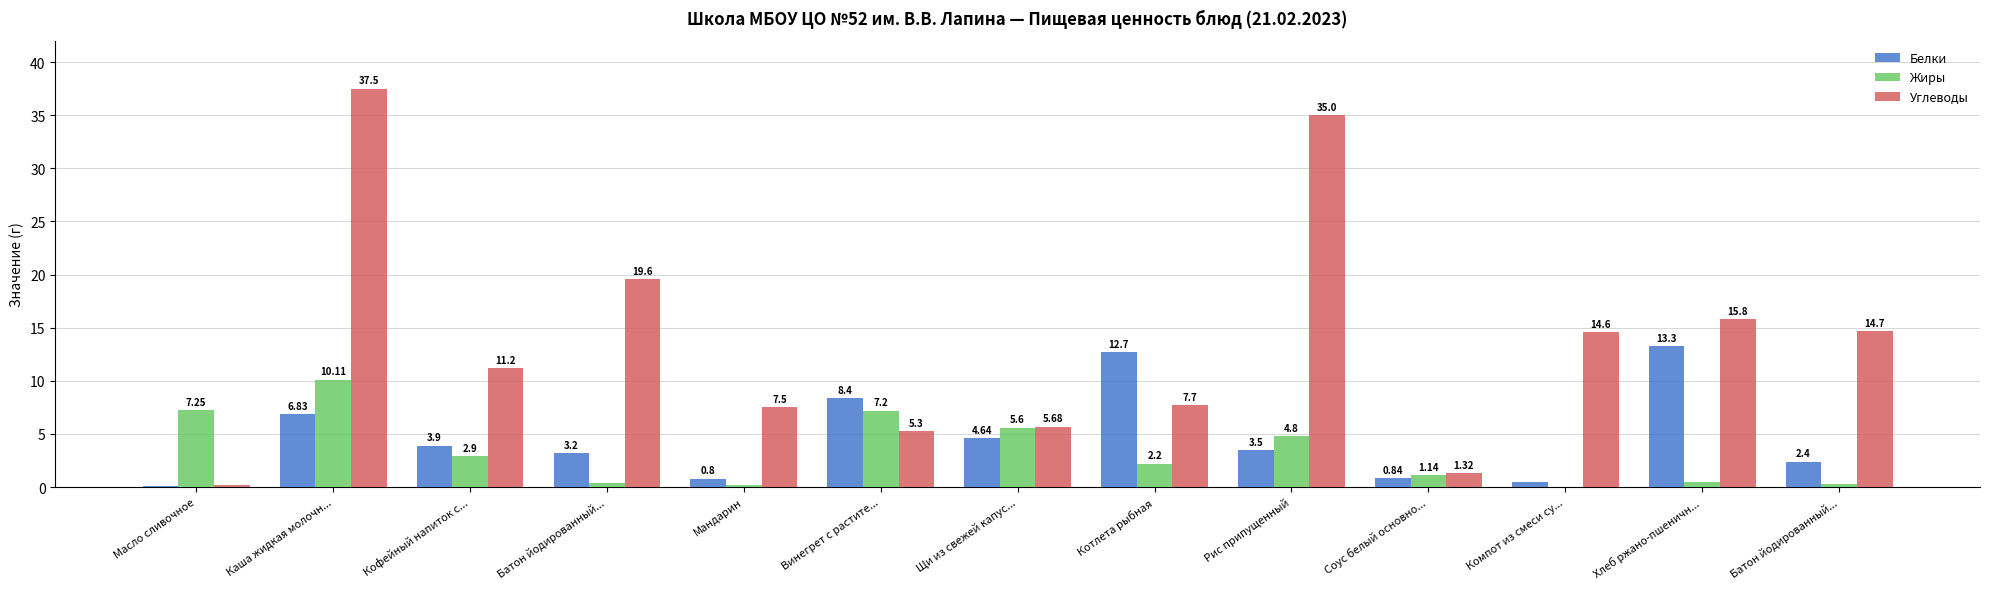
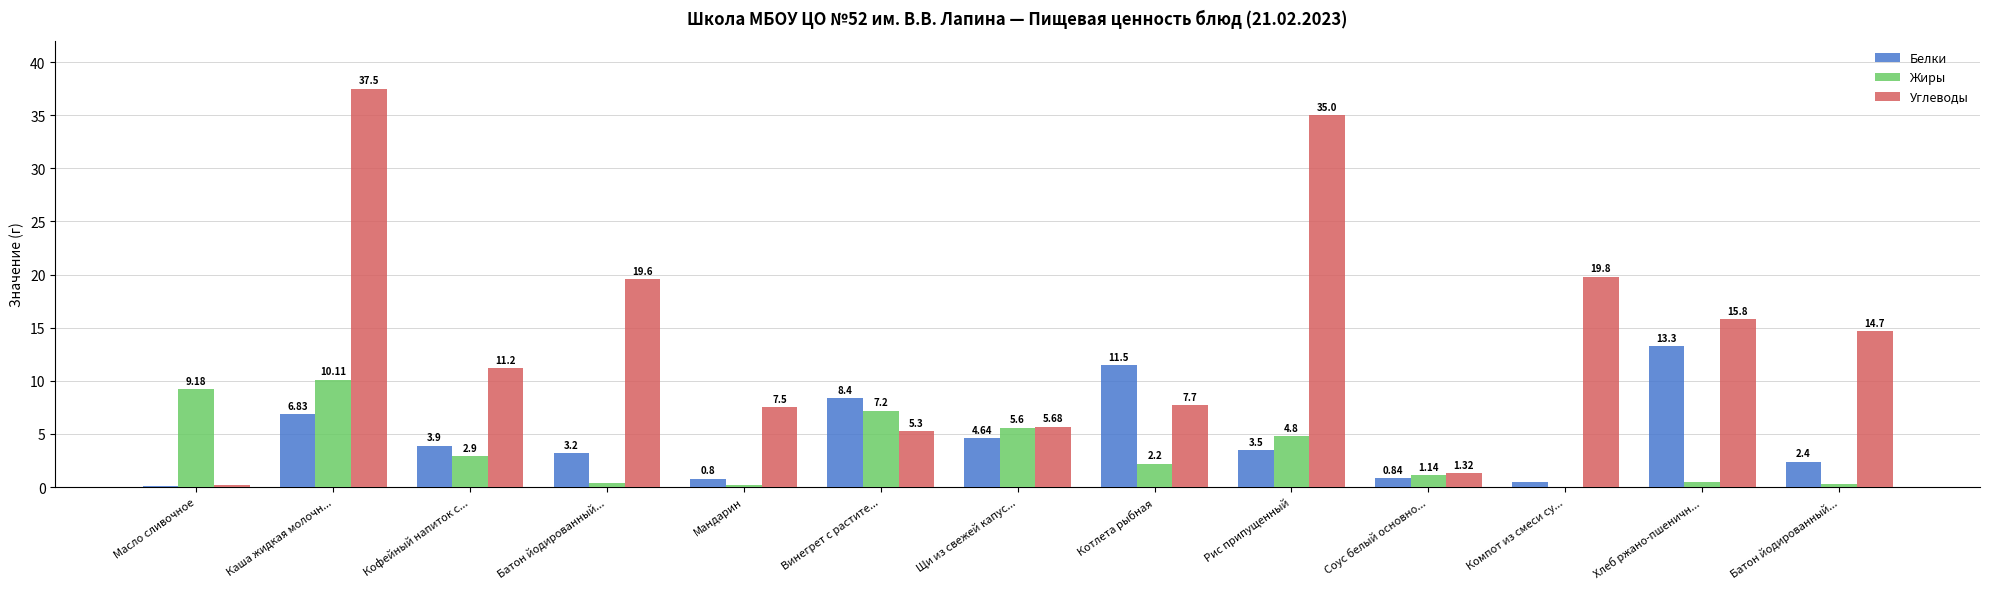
Жиры, Масло сливочное: 7.25 -> 9.18
Белки, Котлета рыбная: 12.7 -> 11.5
Углеводы, Компот из смеси су...: 14.6 -> 19.8
